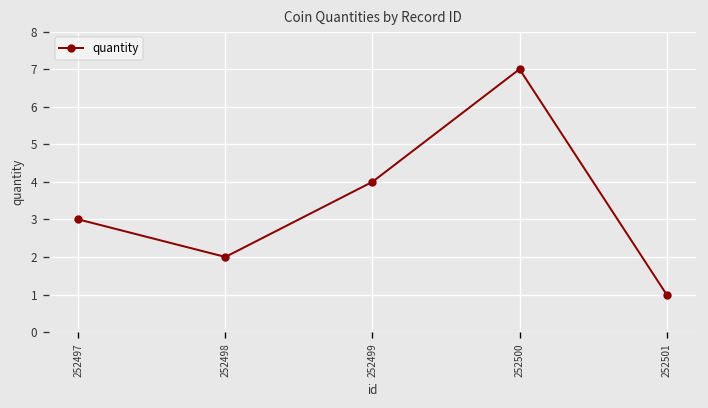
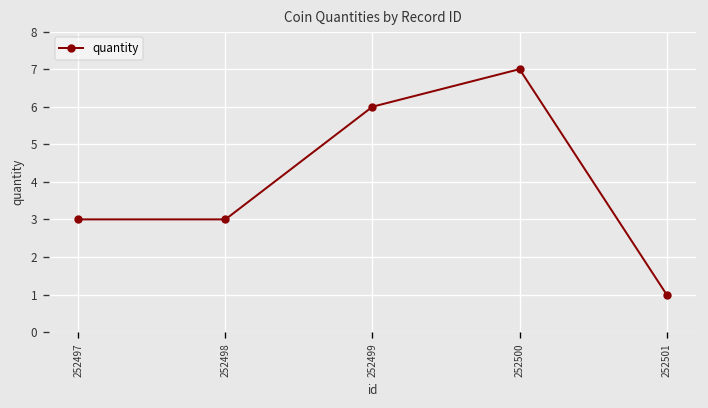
252498: 2 -> 3
252499: 4 -> 6
